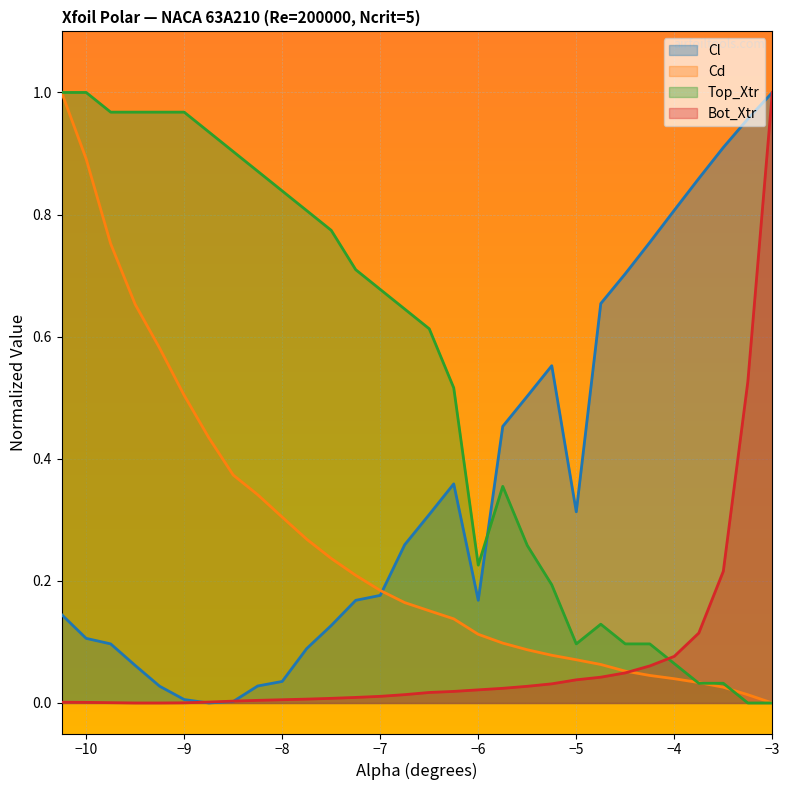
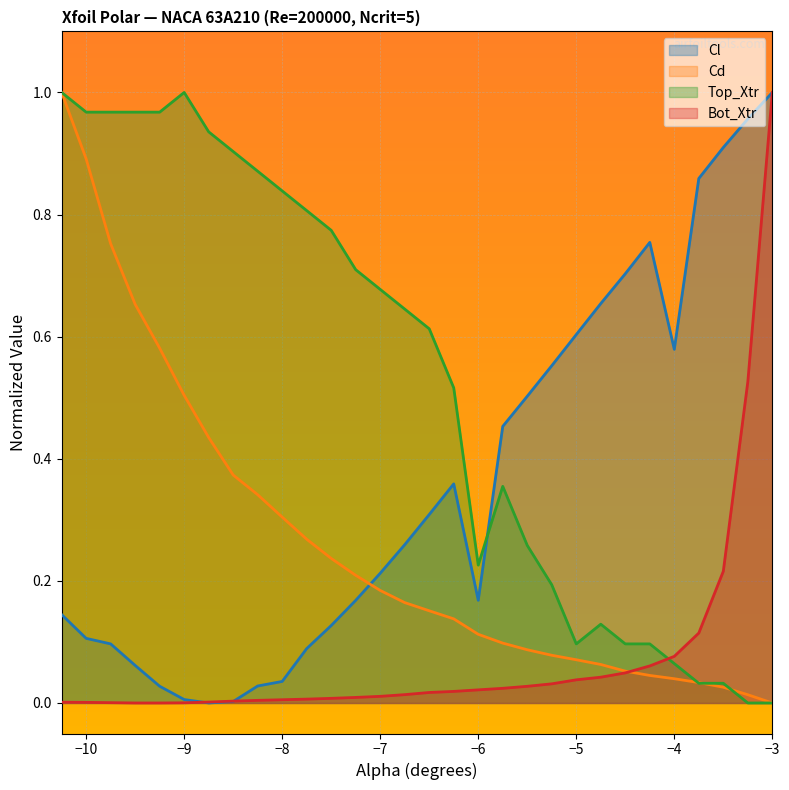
Top_Xtr, −10: 1.00 -> 0.97
Top_Xtr, −9: 0.97 -> 1.00
Cl, −7: 0.18 -> 0.21
Cl, −5: 0.31 -> 0.60
Cl, −4: 0.81 -> 0.58
